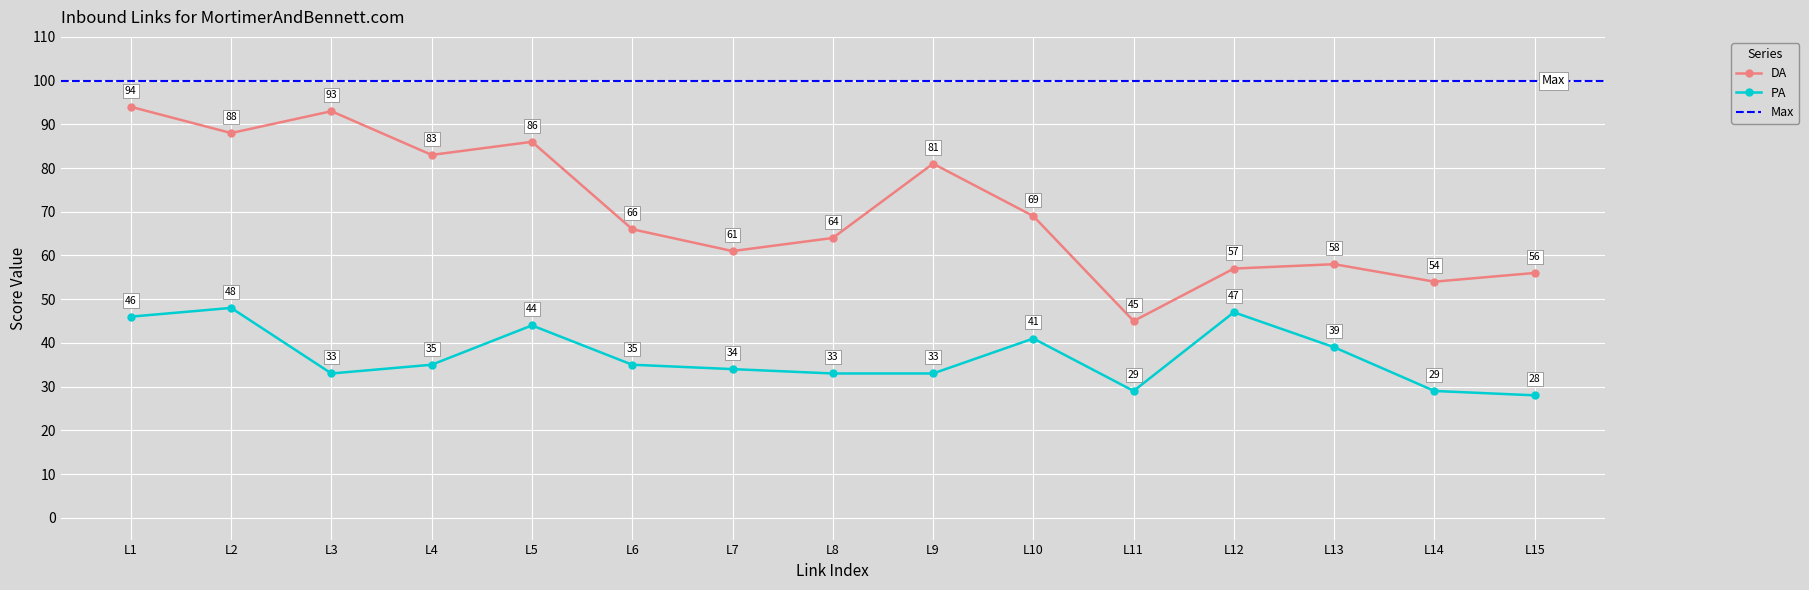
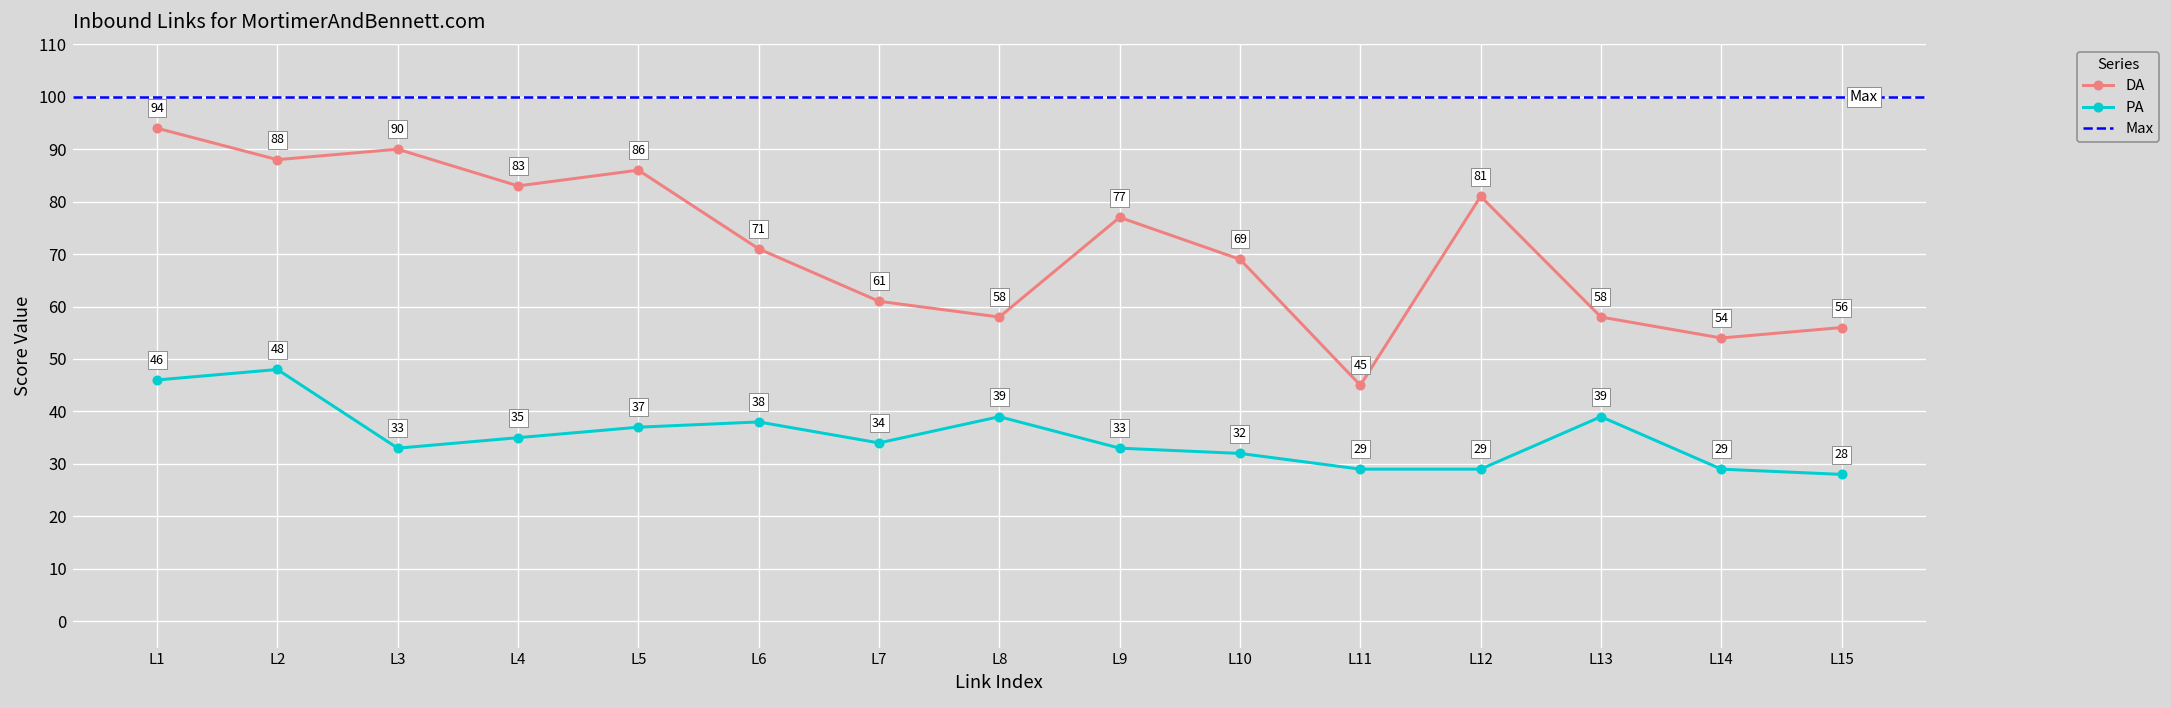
DA, L3: 93 -> 90
PA, L5: 44 -> 37
DA, L6: 66 -> 71
PA, L6: 35 -> 38
DA, L8: 64 -> 58
PA, L8: 33 -> 39
DA, L9: 81 -> 77
PA, L10: 41 -> 32
DA, L12: 57 -> 81
PA, L12: 47 -> 29
